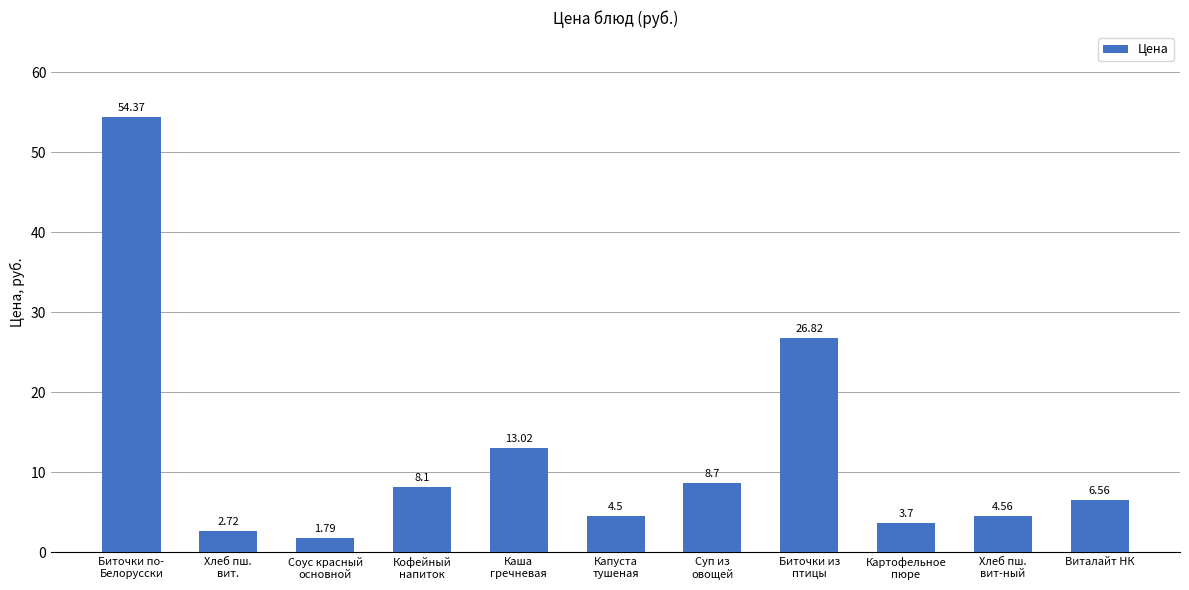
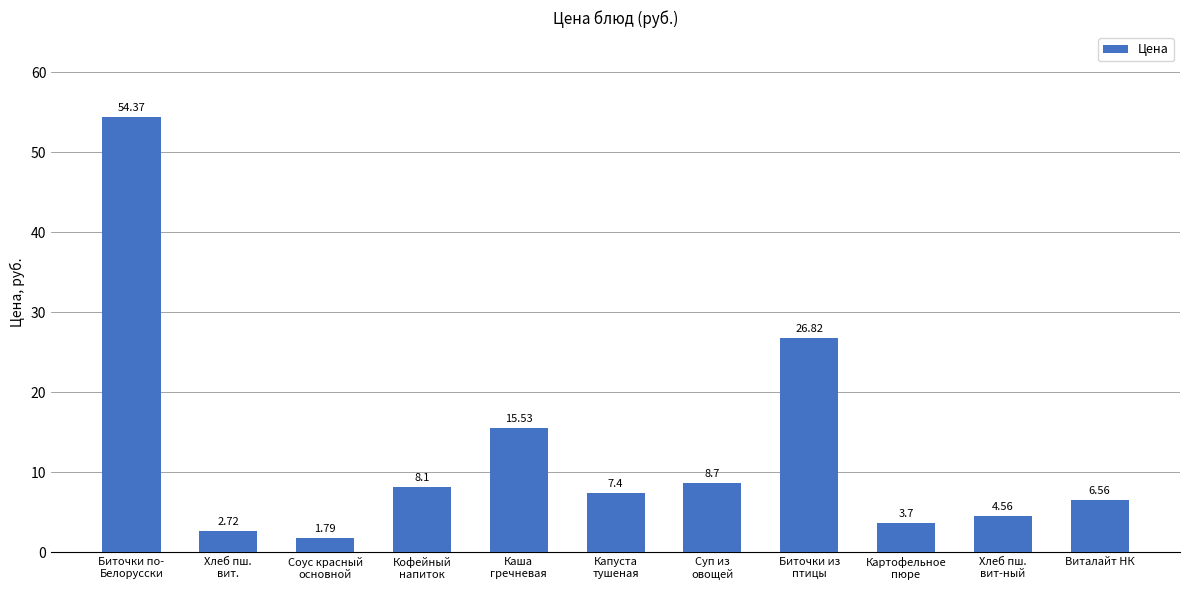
Каша гречневая: 13.02 -> 15.53
Капуста тушеная: 4.5 -> 7.4
